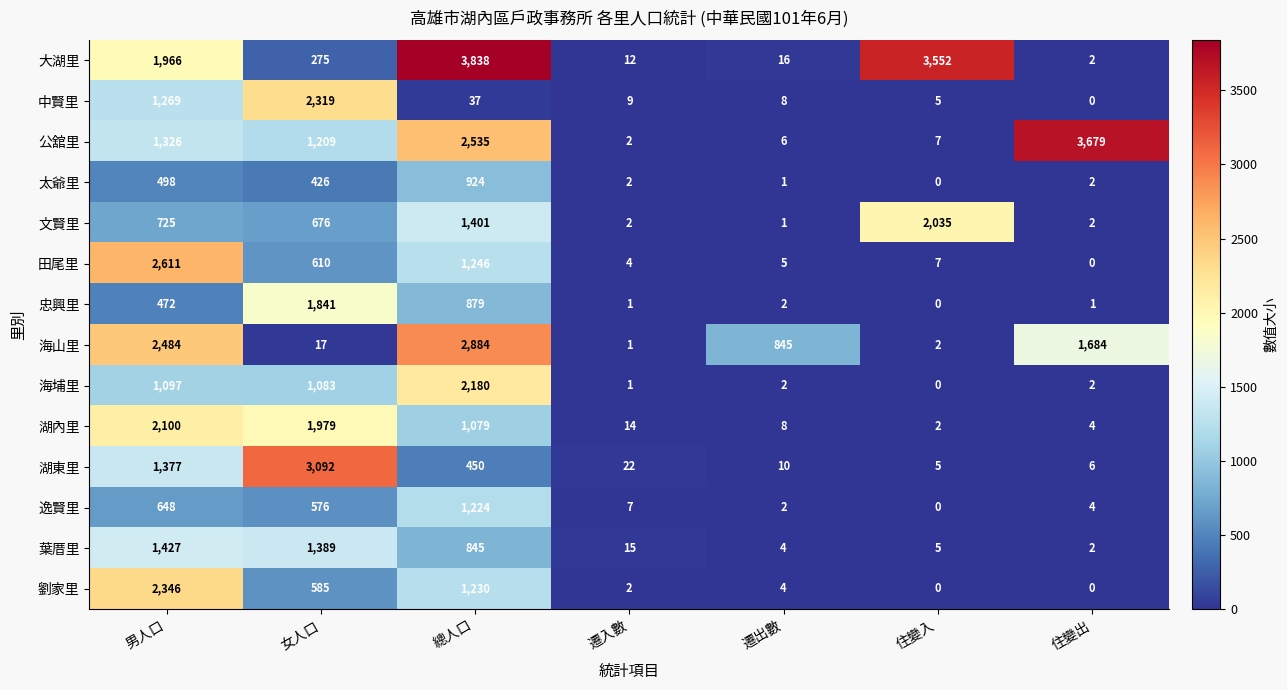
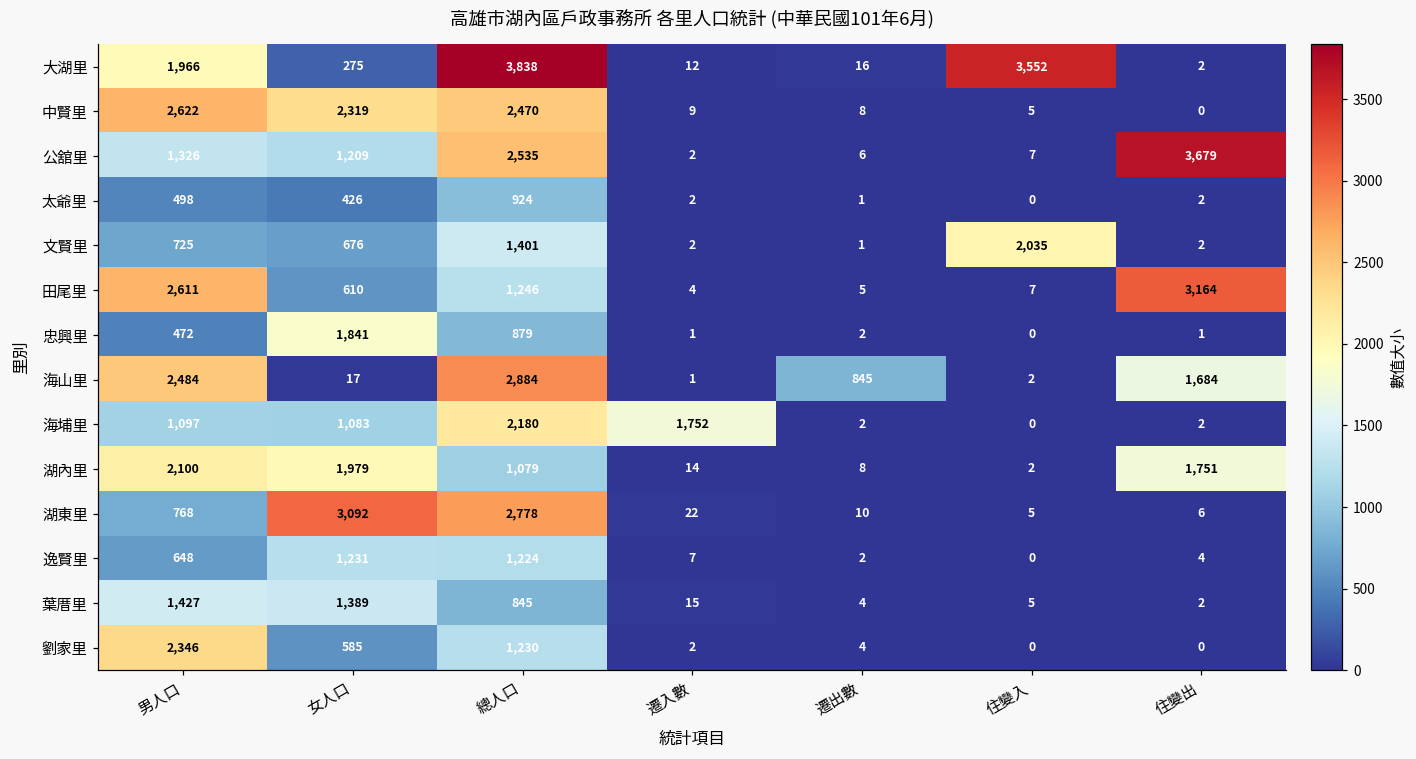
中賢里, 男人口: 1,269 -> 2,622
中賢里, 總人口: 37 -> 2,470
田尾里, 住變出: 0 -> 3,164
海埔里, 遷入數: 1 -> 1,752
湖內里, 住變出: 4 -> 1,751
湖東里, 男人口: 1,377 -> 768
湖東里, 總人口: 450 -> 2,778
逸賢里, 女人口: 576 -> 1,231
